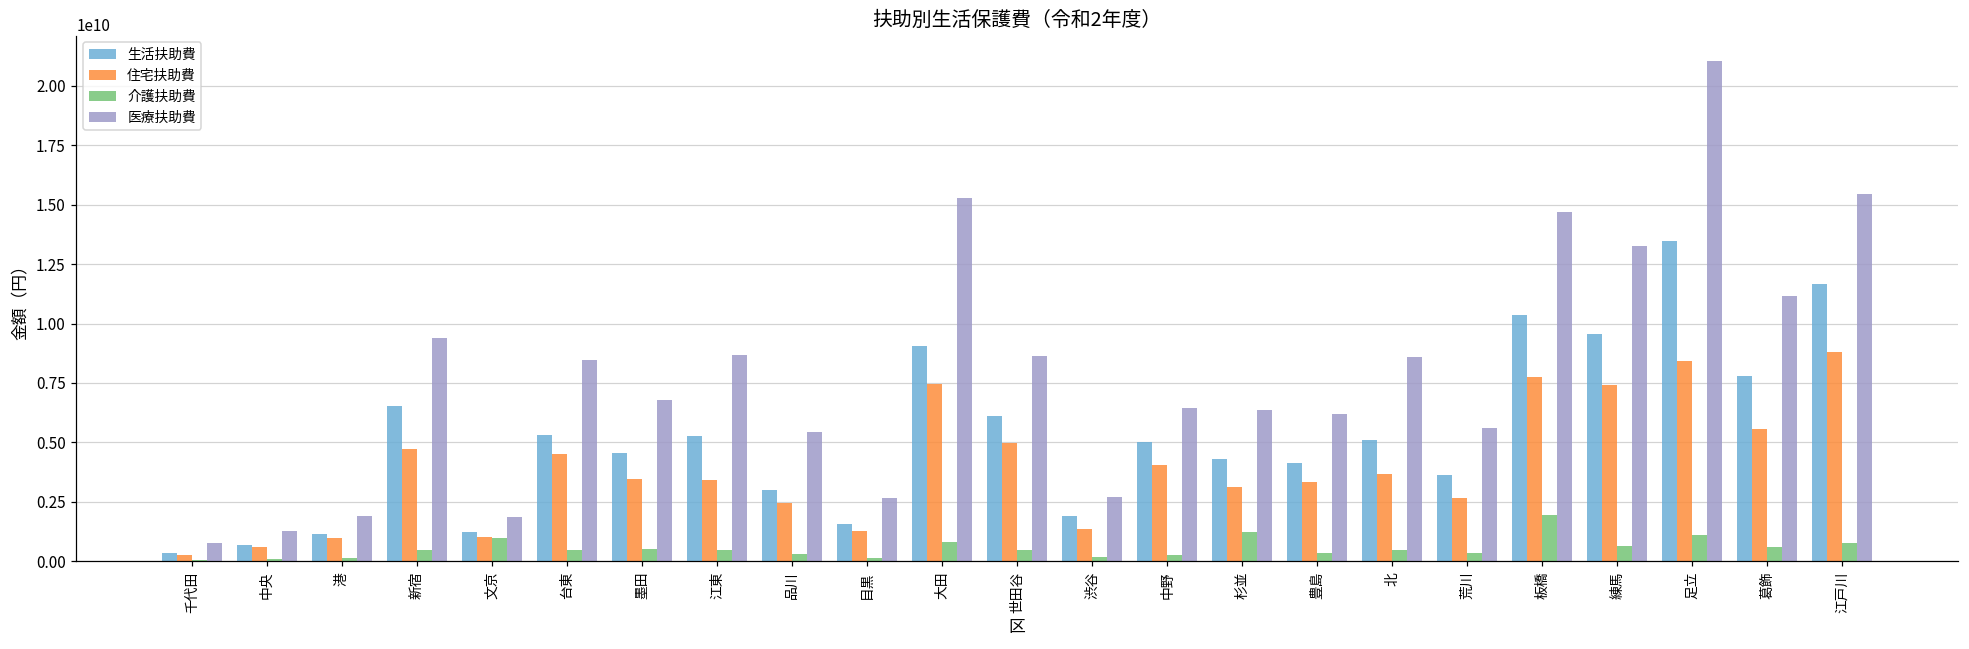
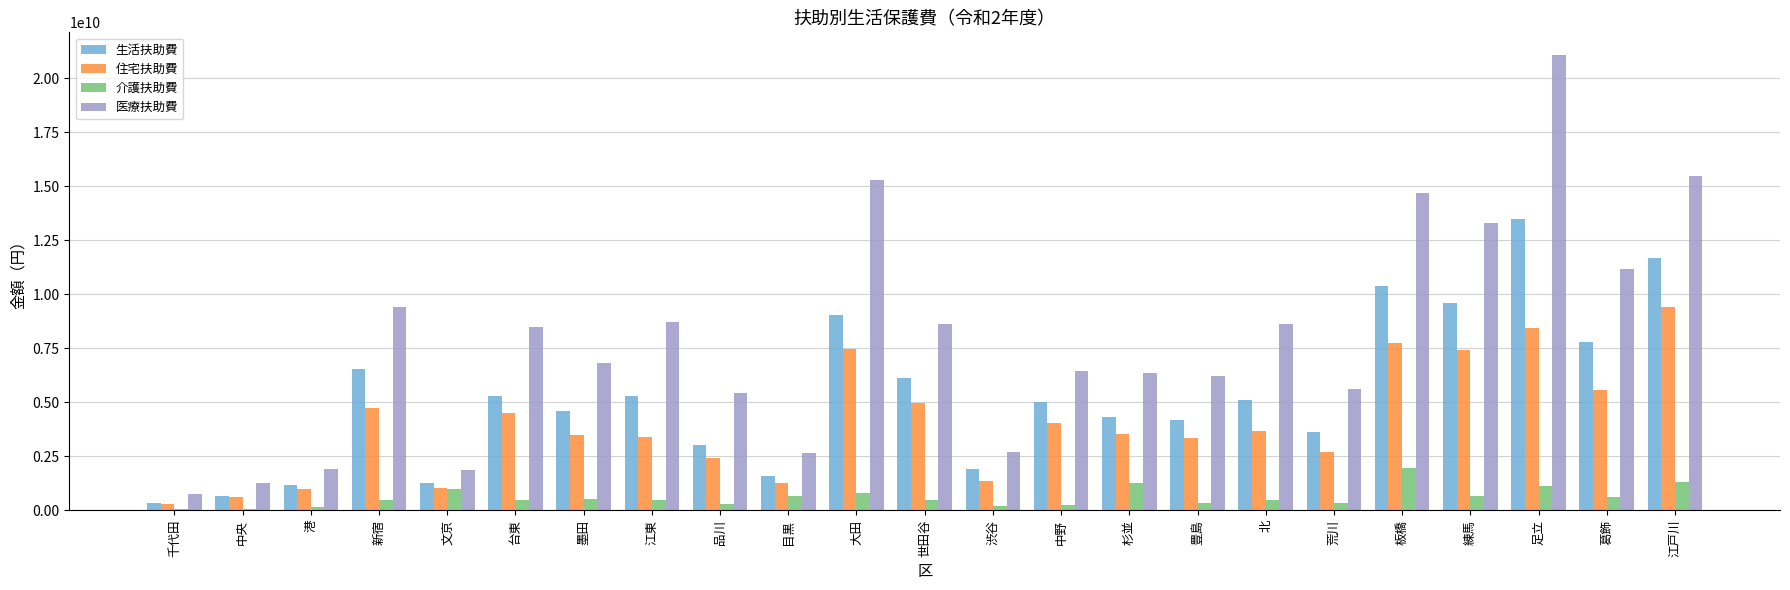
介護扶助費, 目黒: 100000000 -> 600000000
住宅扶助費, 杉並: 3100000000 -> 3500000000
住宅扶助費, 江戸川: 8800000000 -> 9400000000
介護扶助費, 江戸川: 800000000 -> 1300000000
